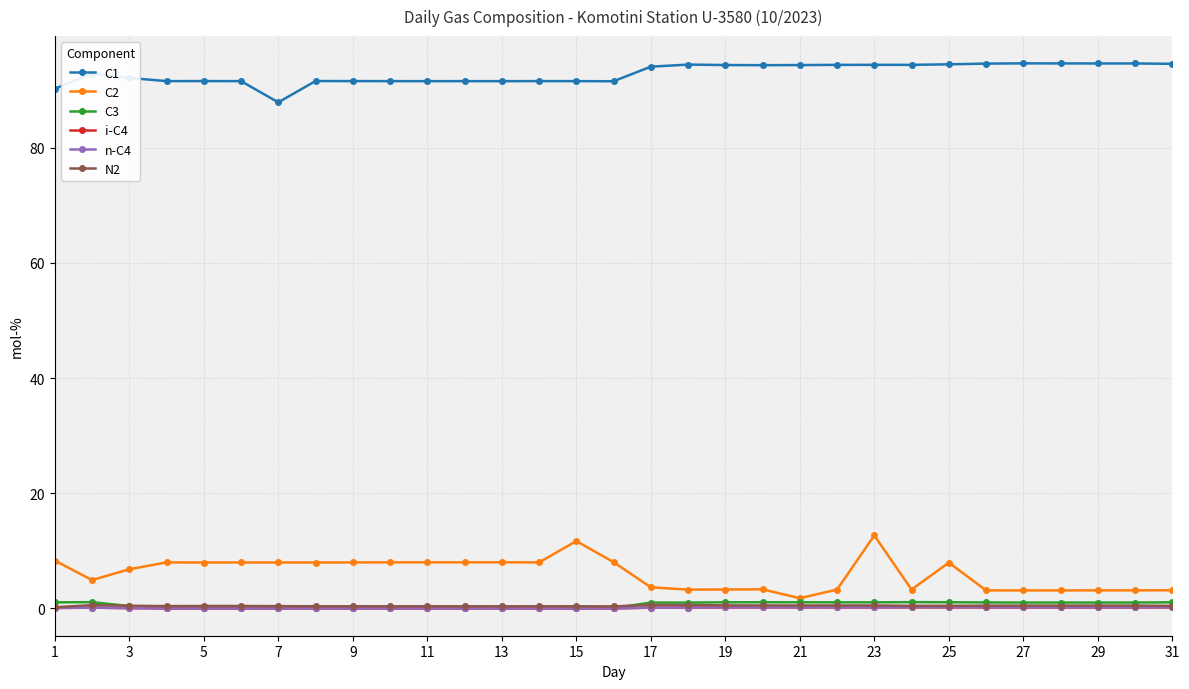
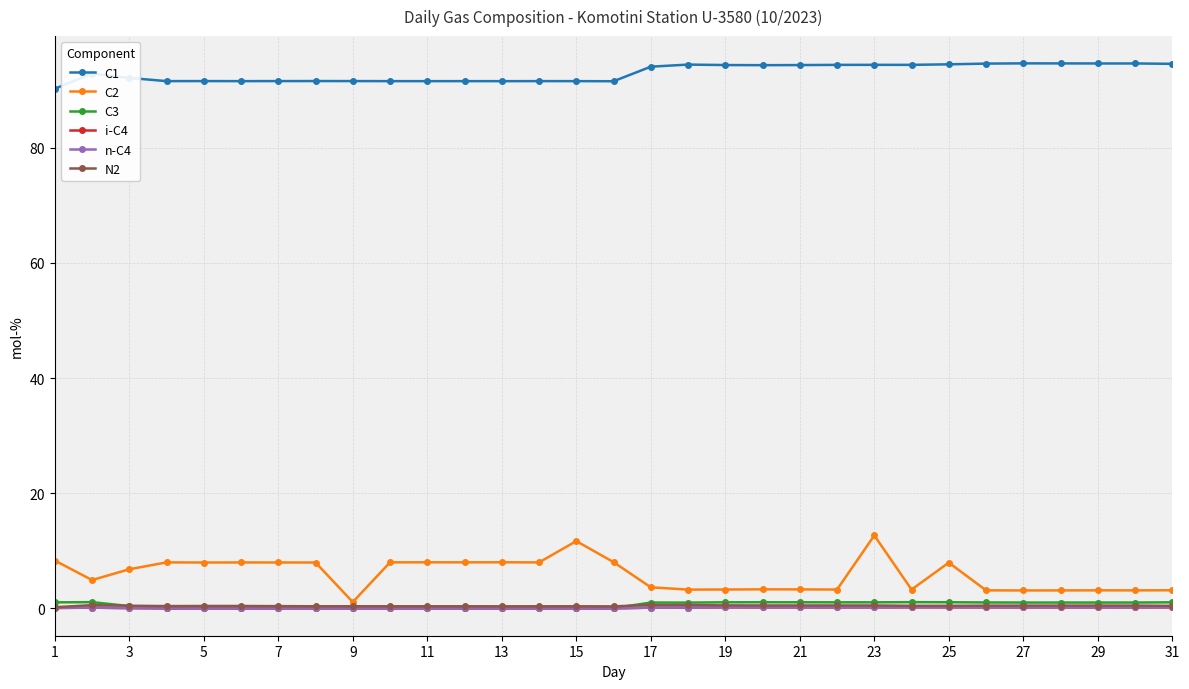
C1, 7: 88 -> 92
C2, 9: 8 -> 1
C2, 21: 2 -> 3
